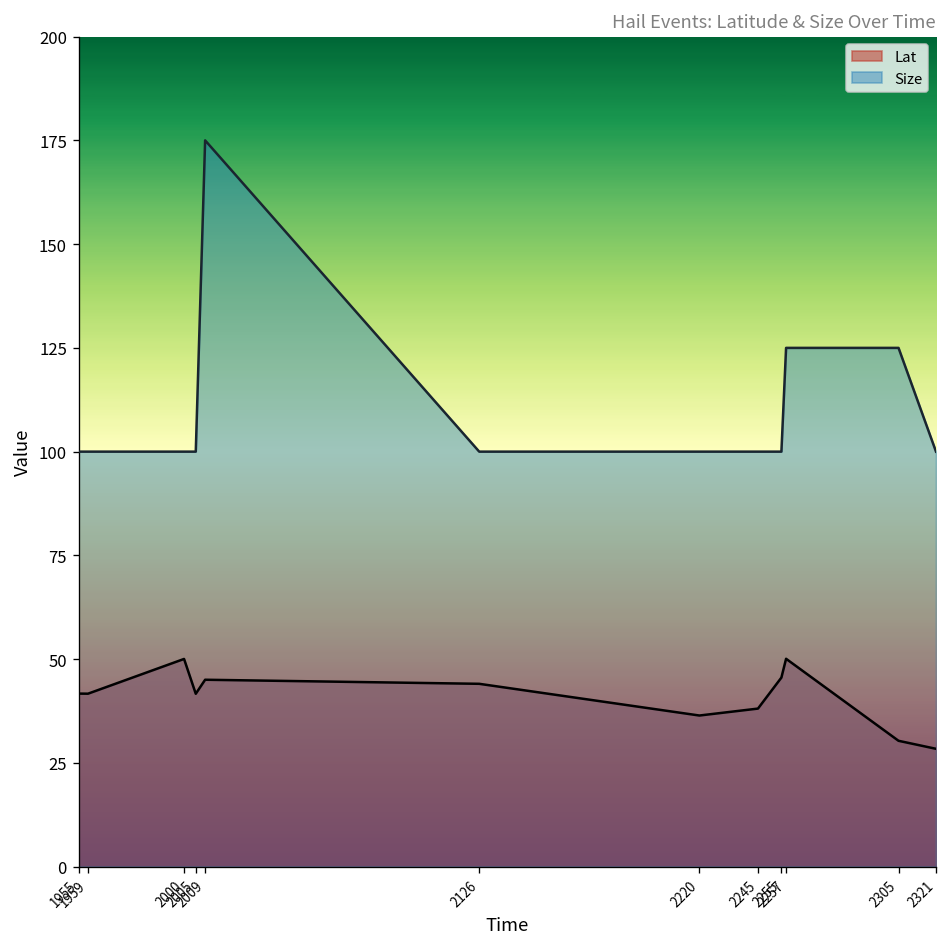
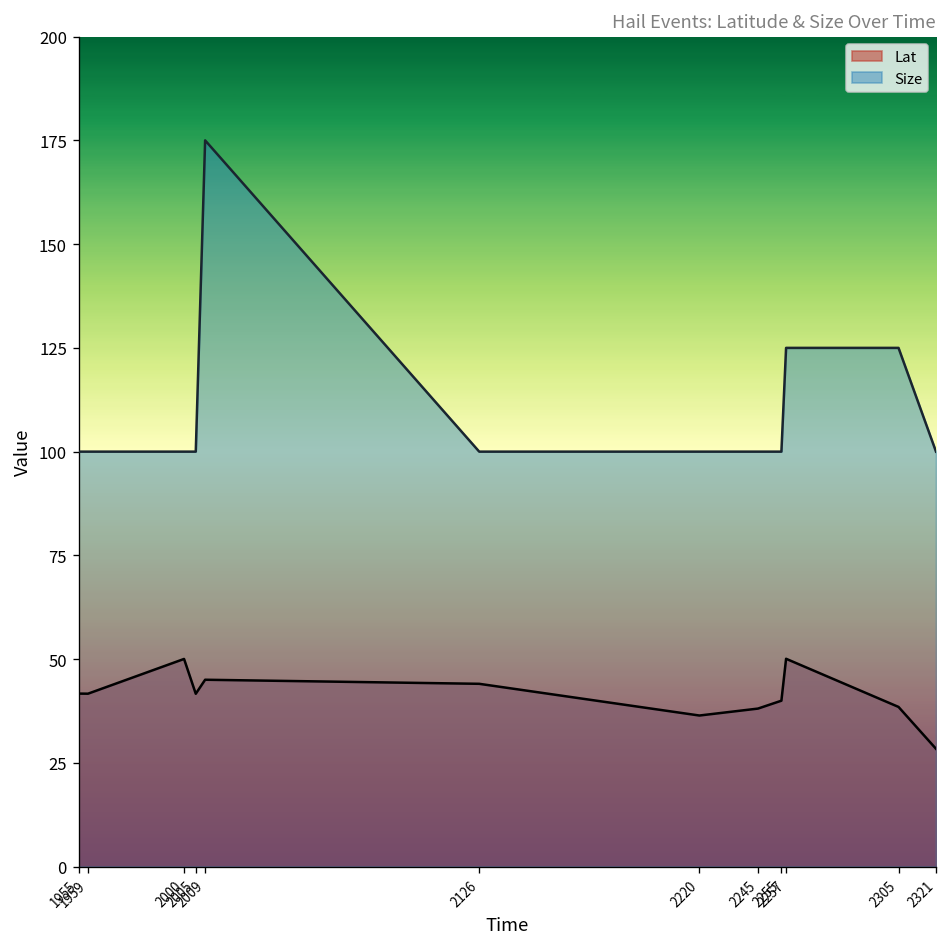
Lat, 2255: 46 -> 40
Lat, 2305: 30 -> 38
